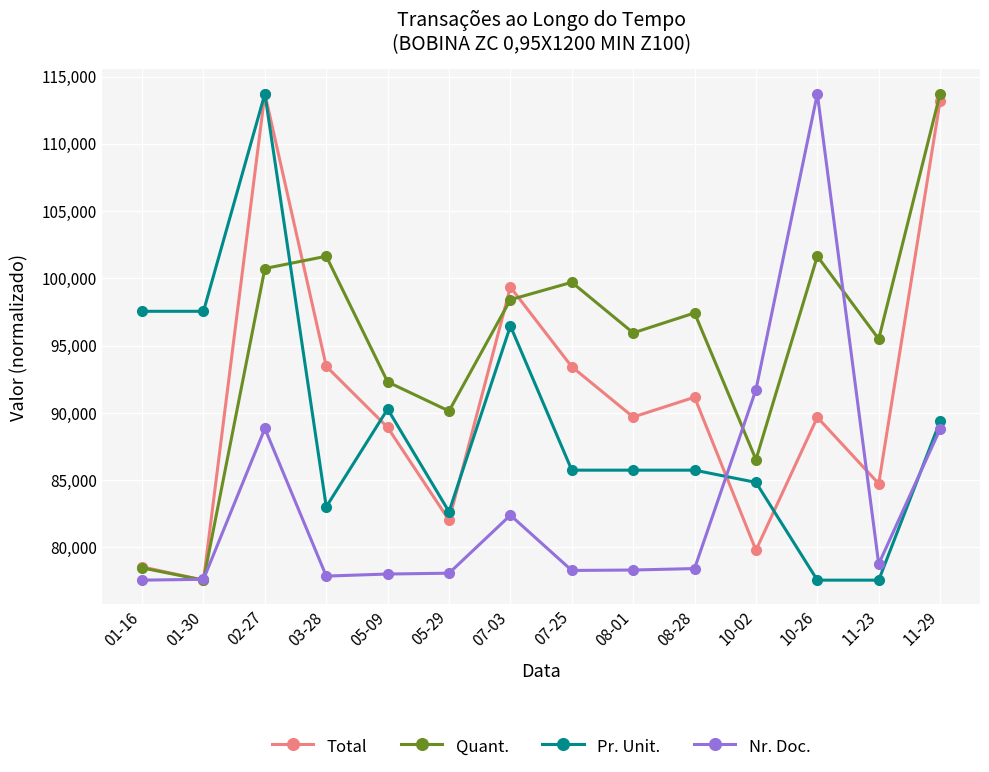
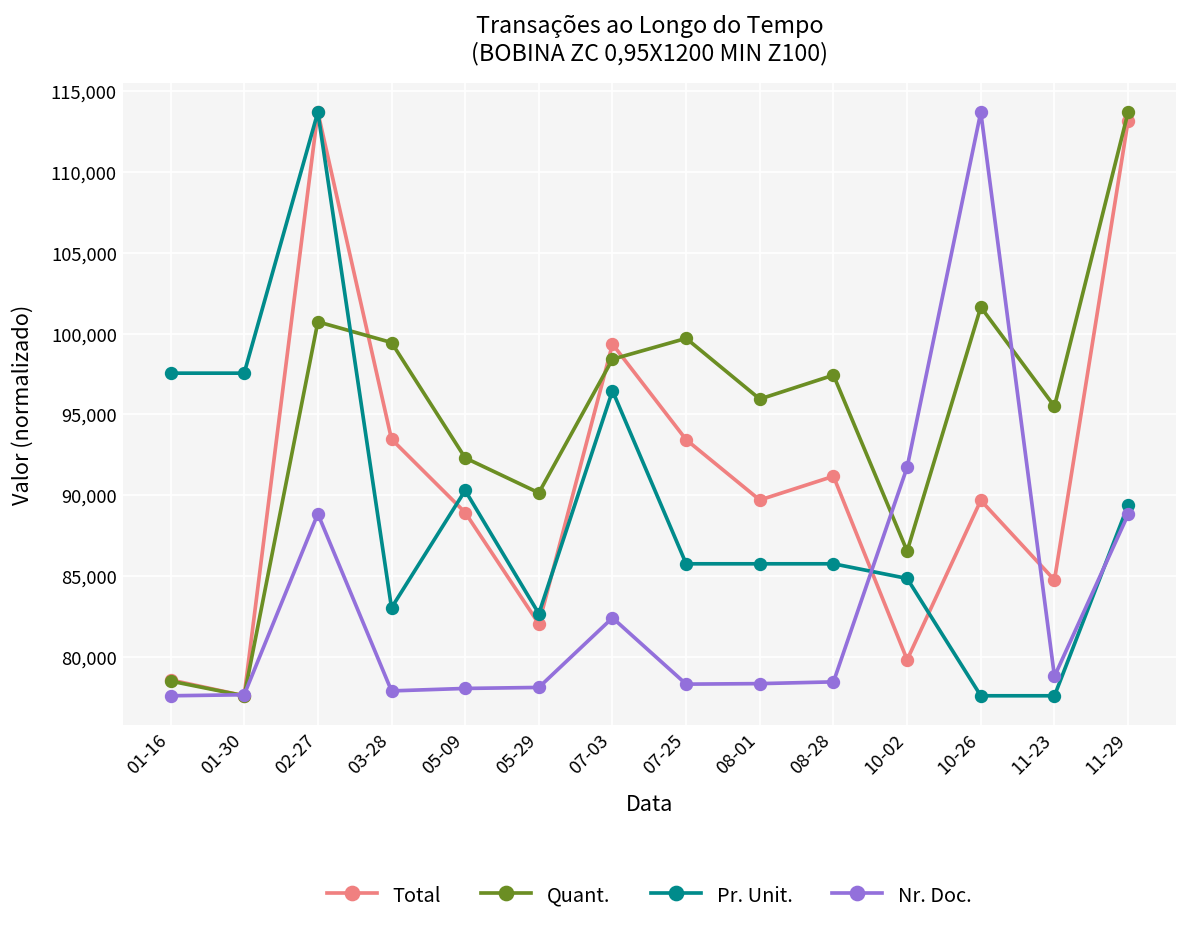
Quant., 03-28: 101,600 -> 99,400
